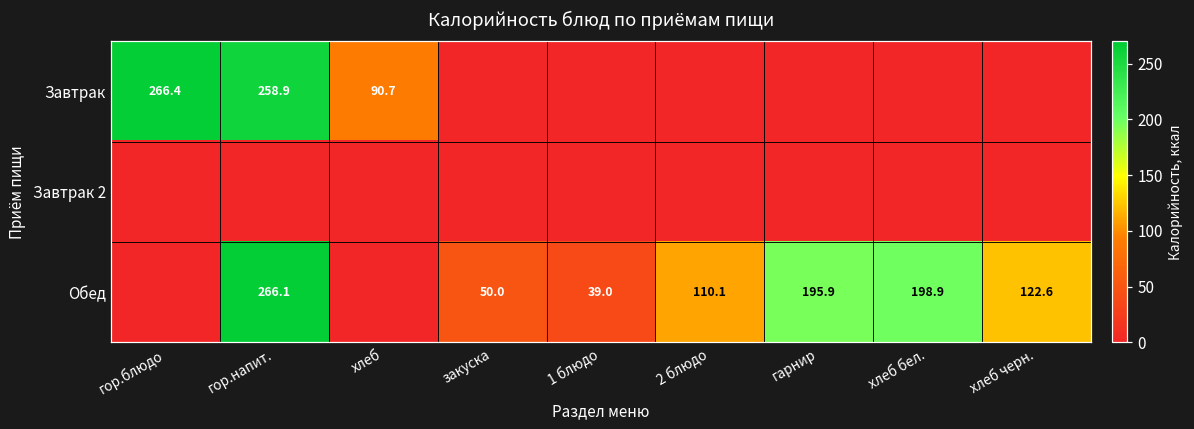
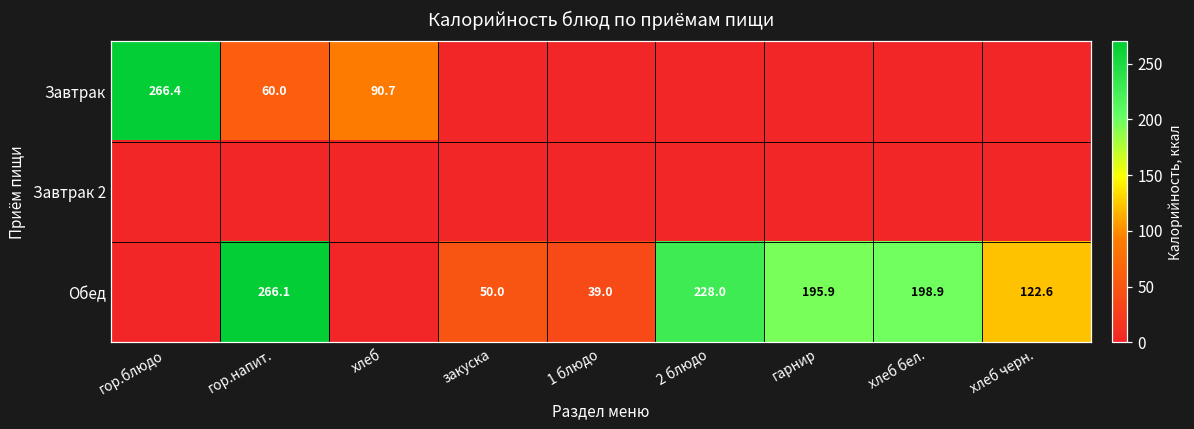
Завтрак, гор.напит.: 258.9 -> 60.0
Обед, 2 блюдо: 110.1 -> 228.0
